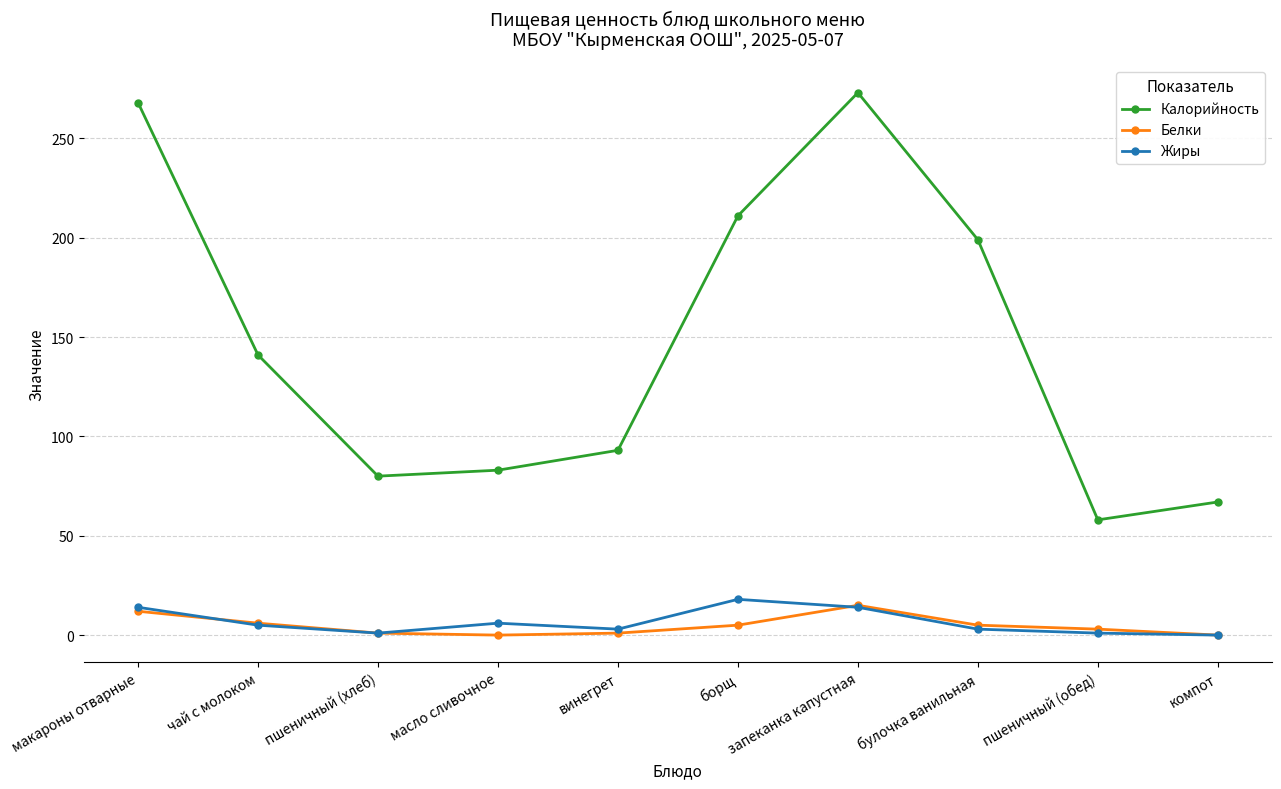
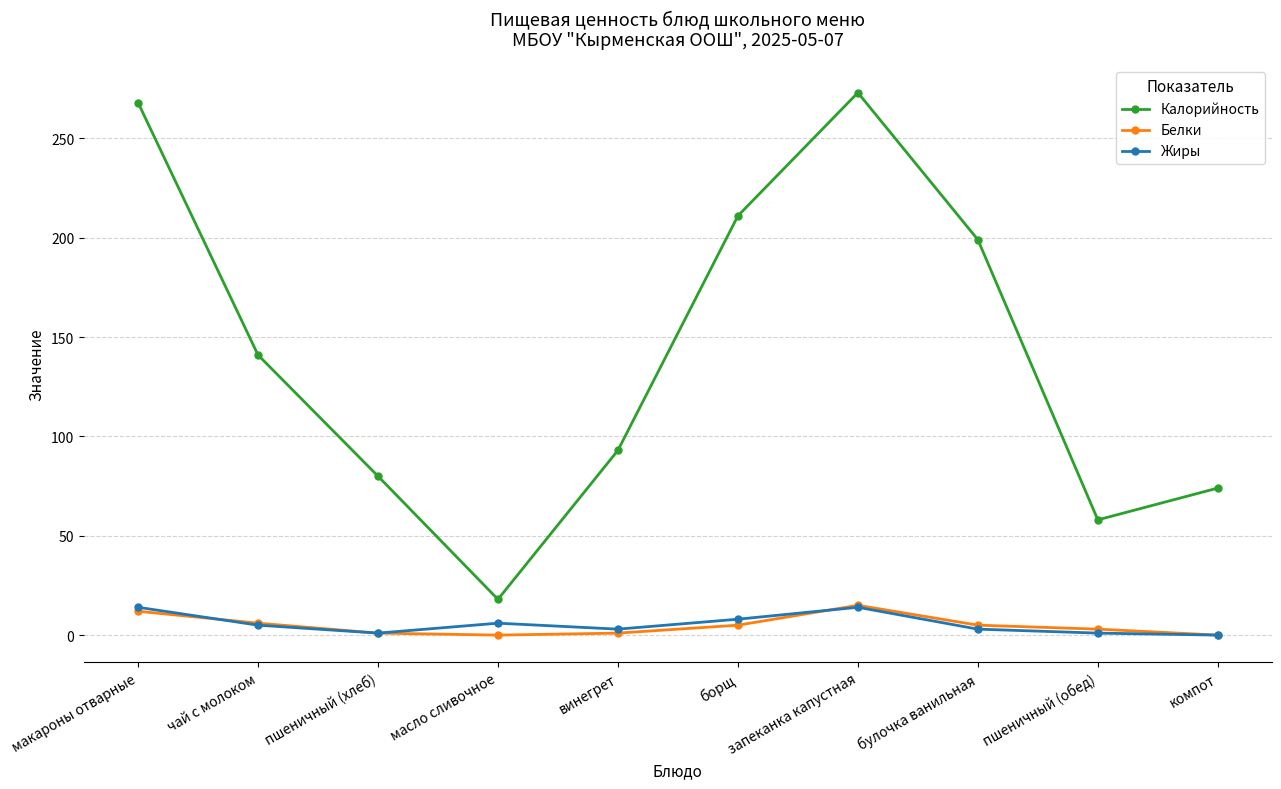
Калорийность, масло сливочное: 83 -> 18
Жиры, борщ: 18 -> 8
Калорийность, компот: 67 -> 74
